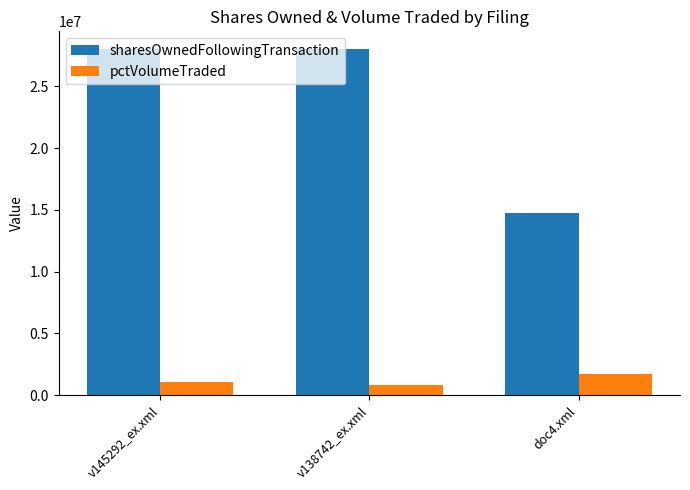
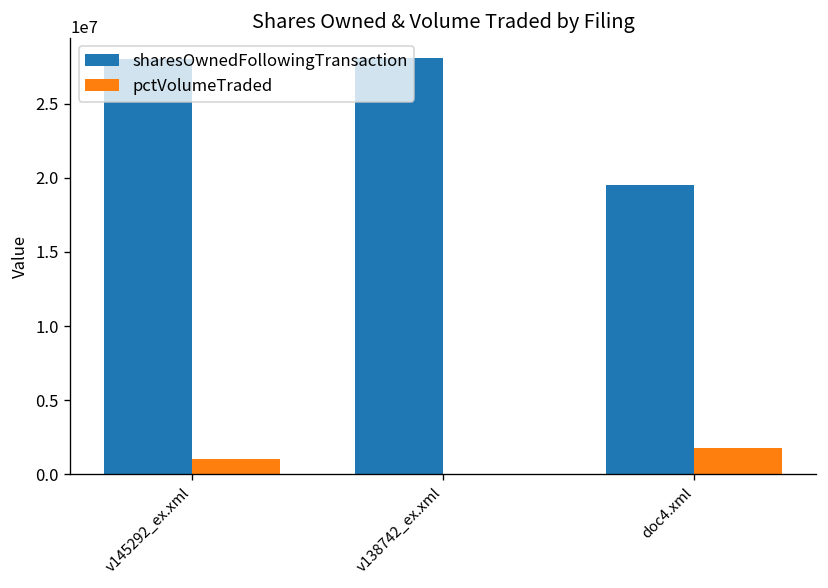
pctVolumeTraded, v138742_ex.xml: 800000 -> 0
sharesOwnedFollowingTransaction, doc4.xml: 14800000 -> 19500000
